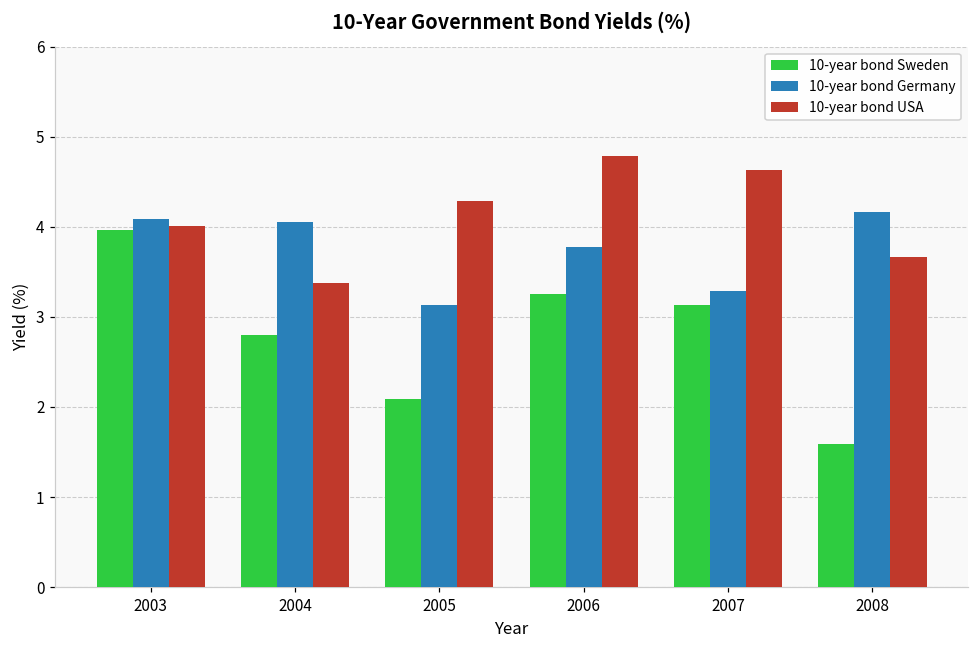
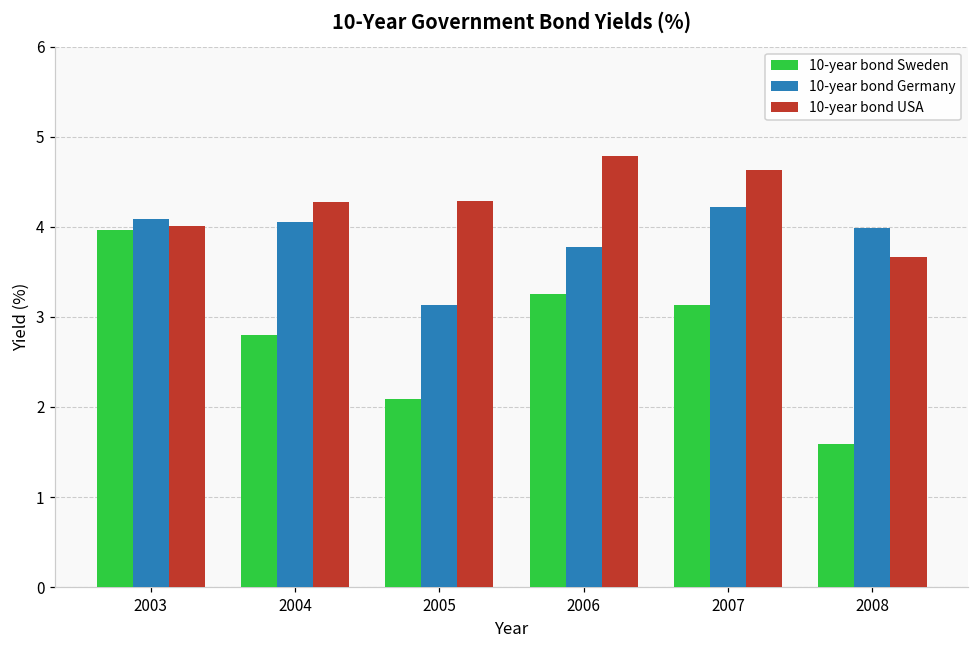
10-year bond USA, 2004: 3.4 -> 4.3
10-year bond Germany, 2007: 3.3 -> 4.2
10-year bond Germany, 2008: 4.2 -> 4.0
